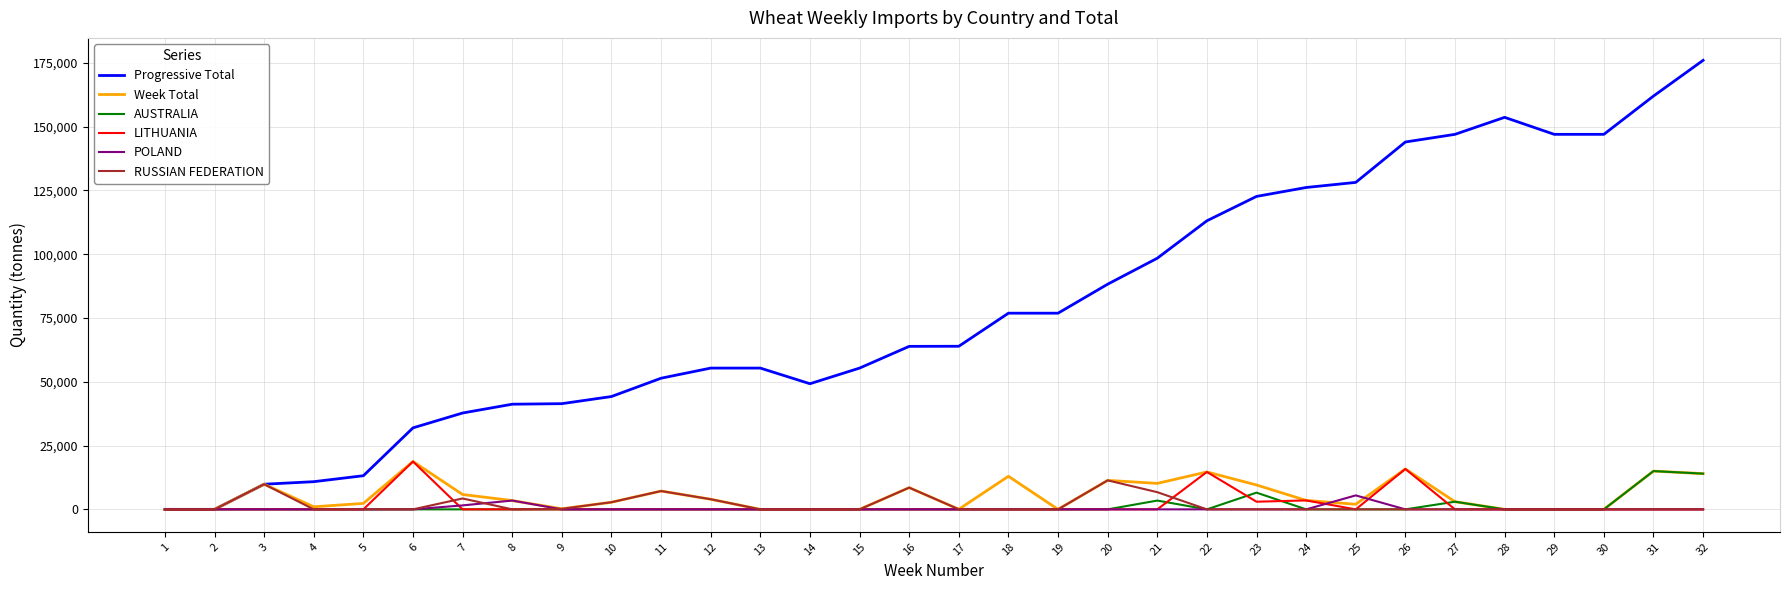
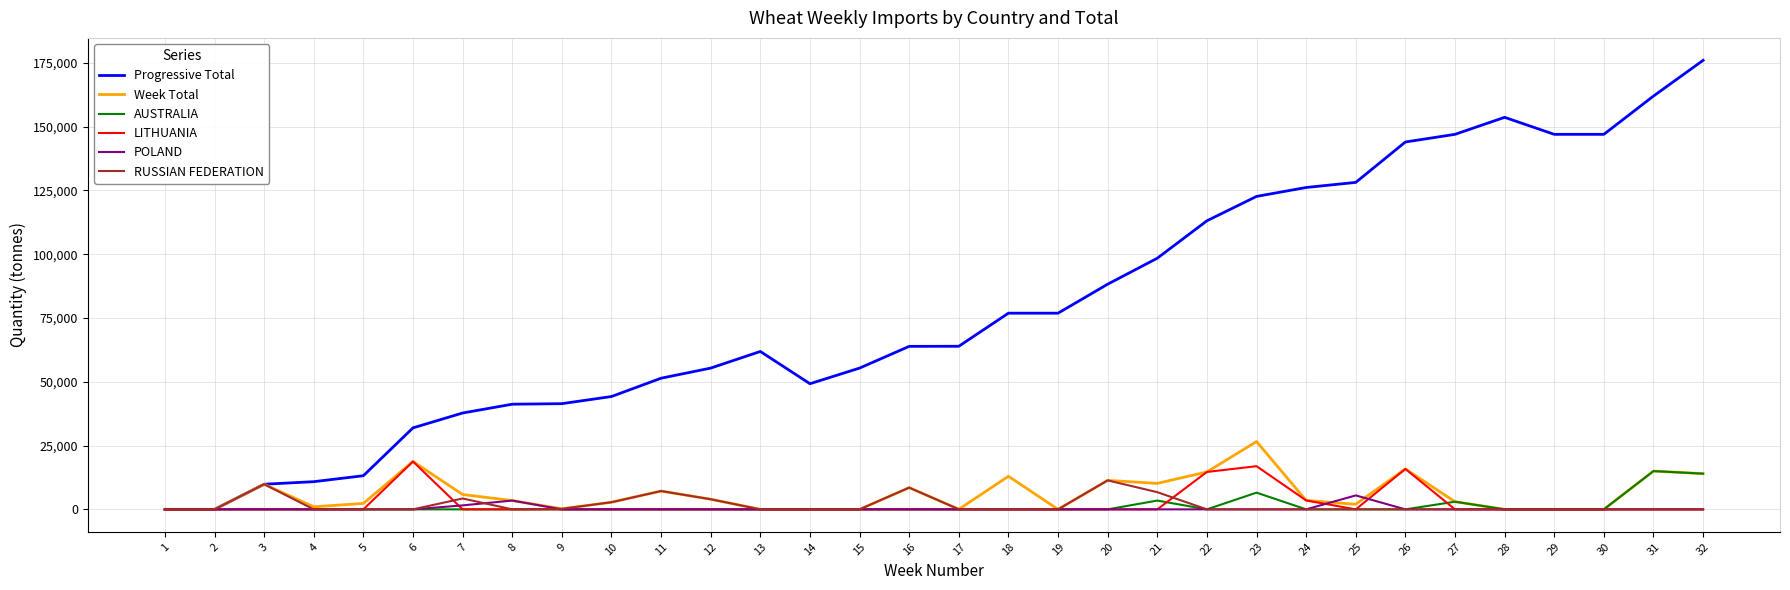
Progressive Total, 13: 55,000 -> 62,000
Week Total, 23: 10,000 -> 27,000
LITHUANIA, 23: 3,000 -> 17,000
